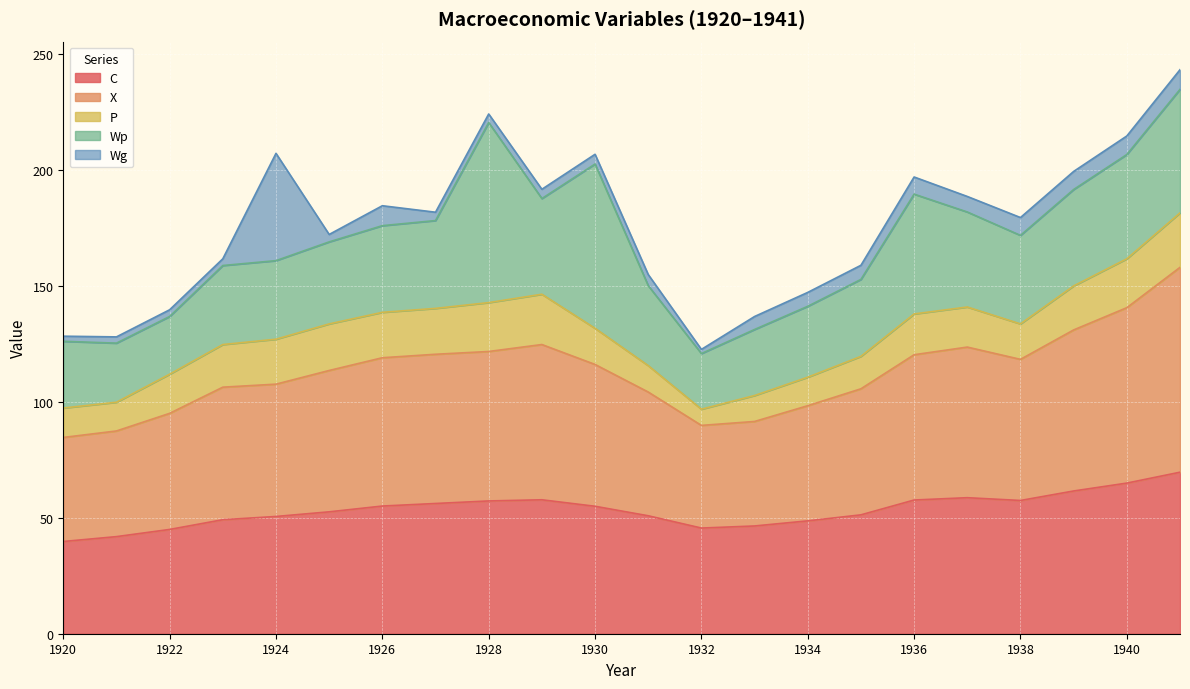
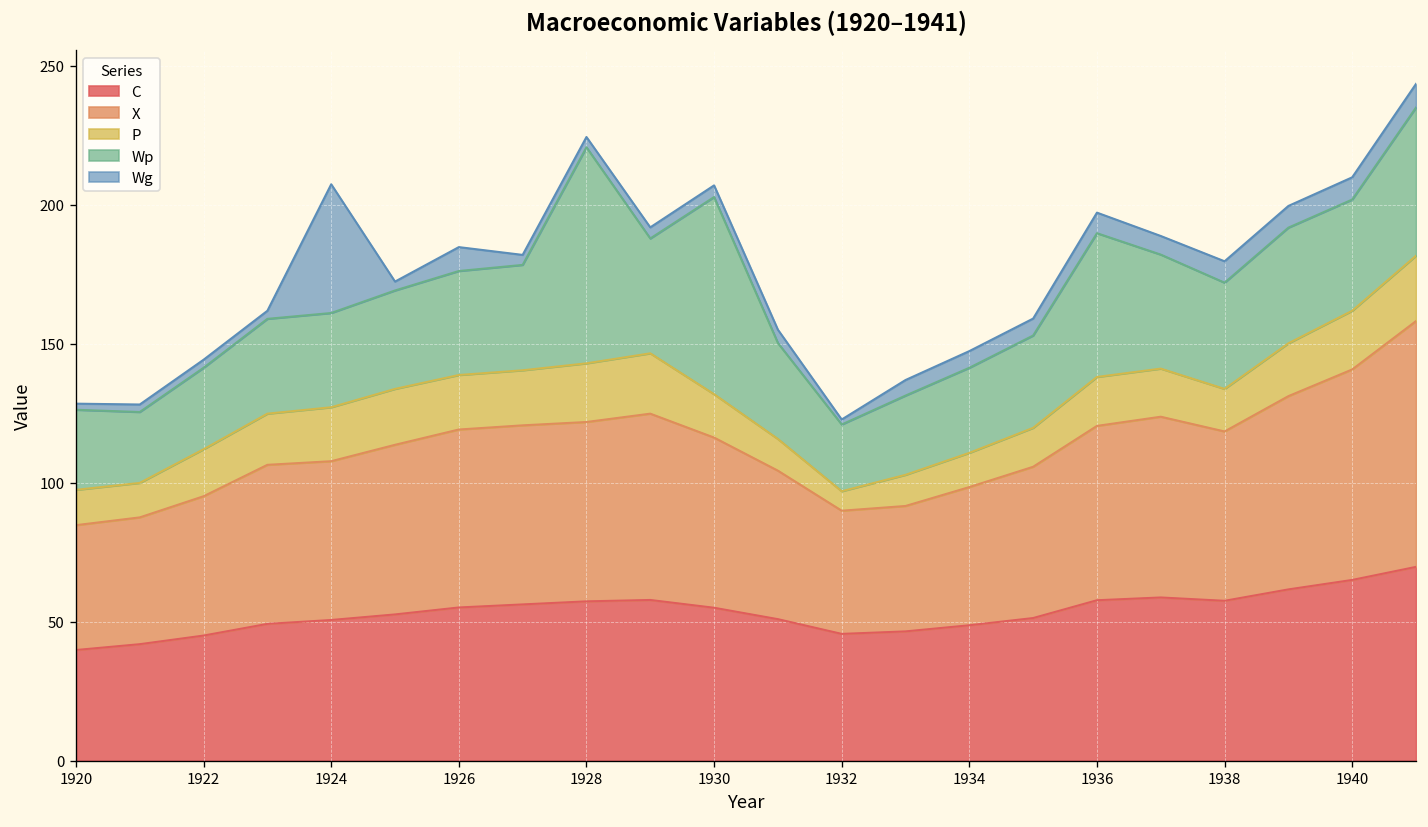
Wp, 1922: 25 -> 29
Wp, 1940: 45 -> 40
